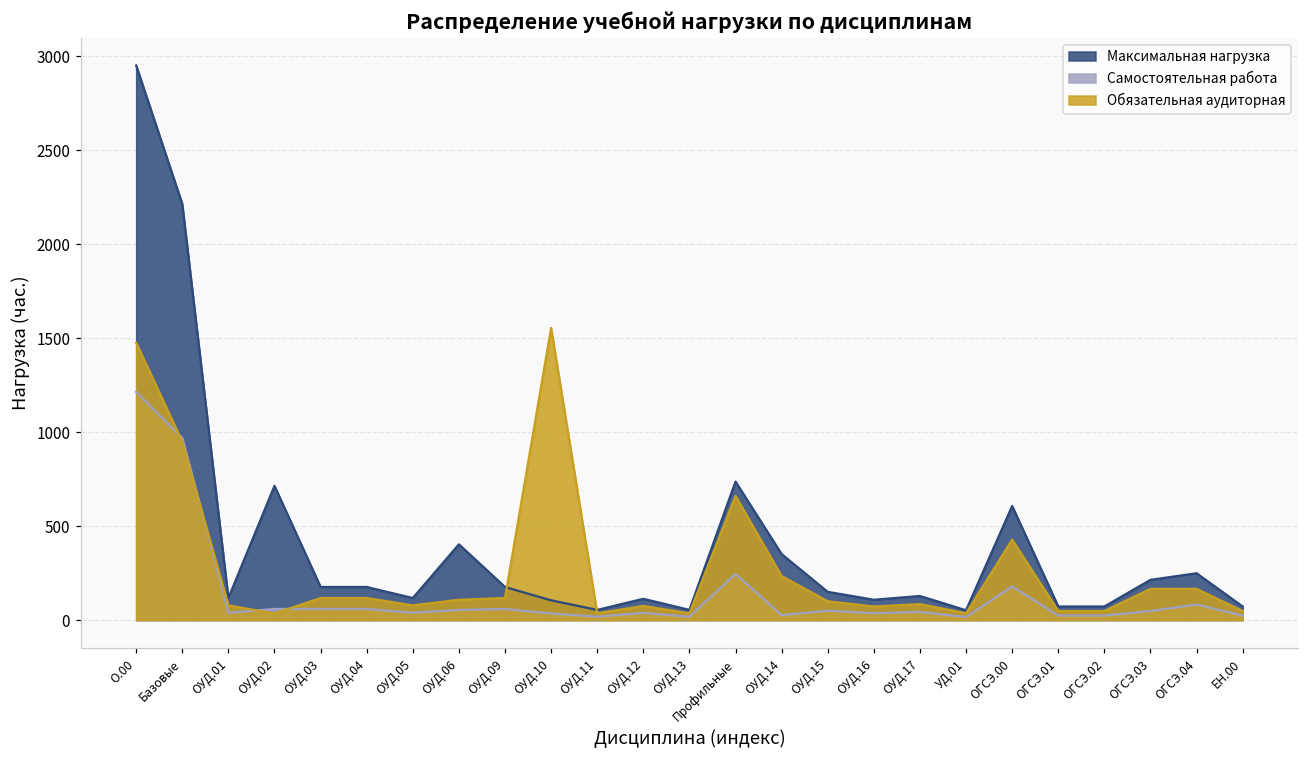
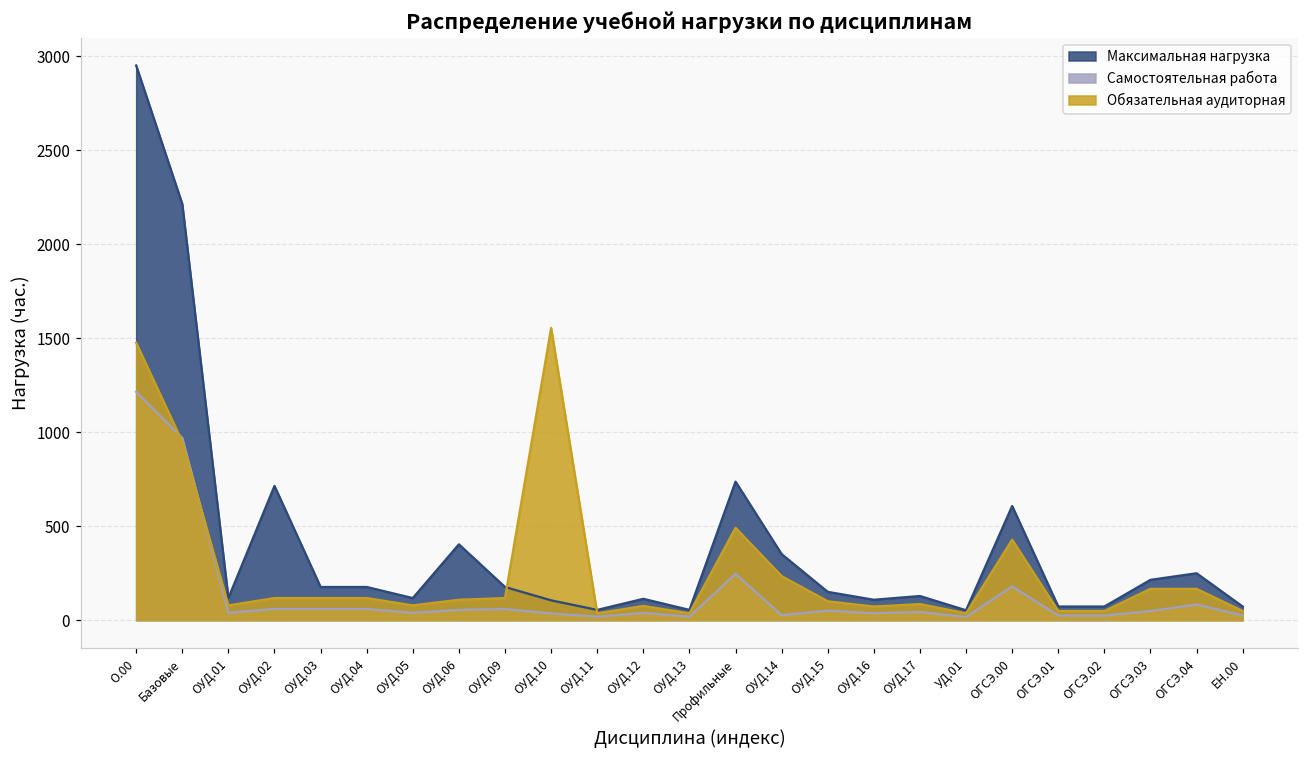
Обязательная аудиторная, ОУД.02: 40 -> 120
Обязательная аудиторная, Профильные: 660 -> 490
